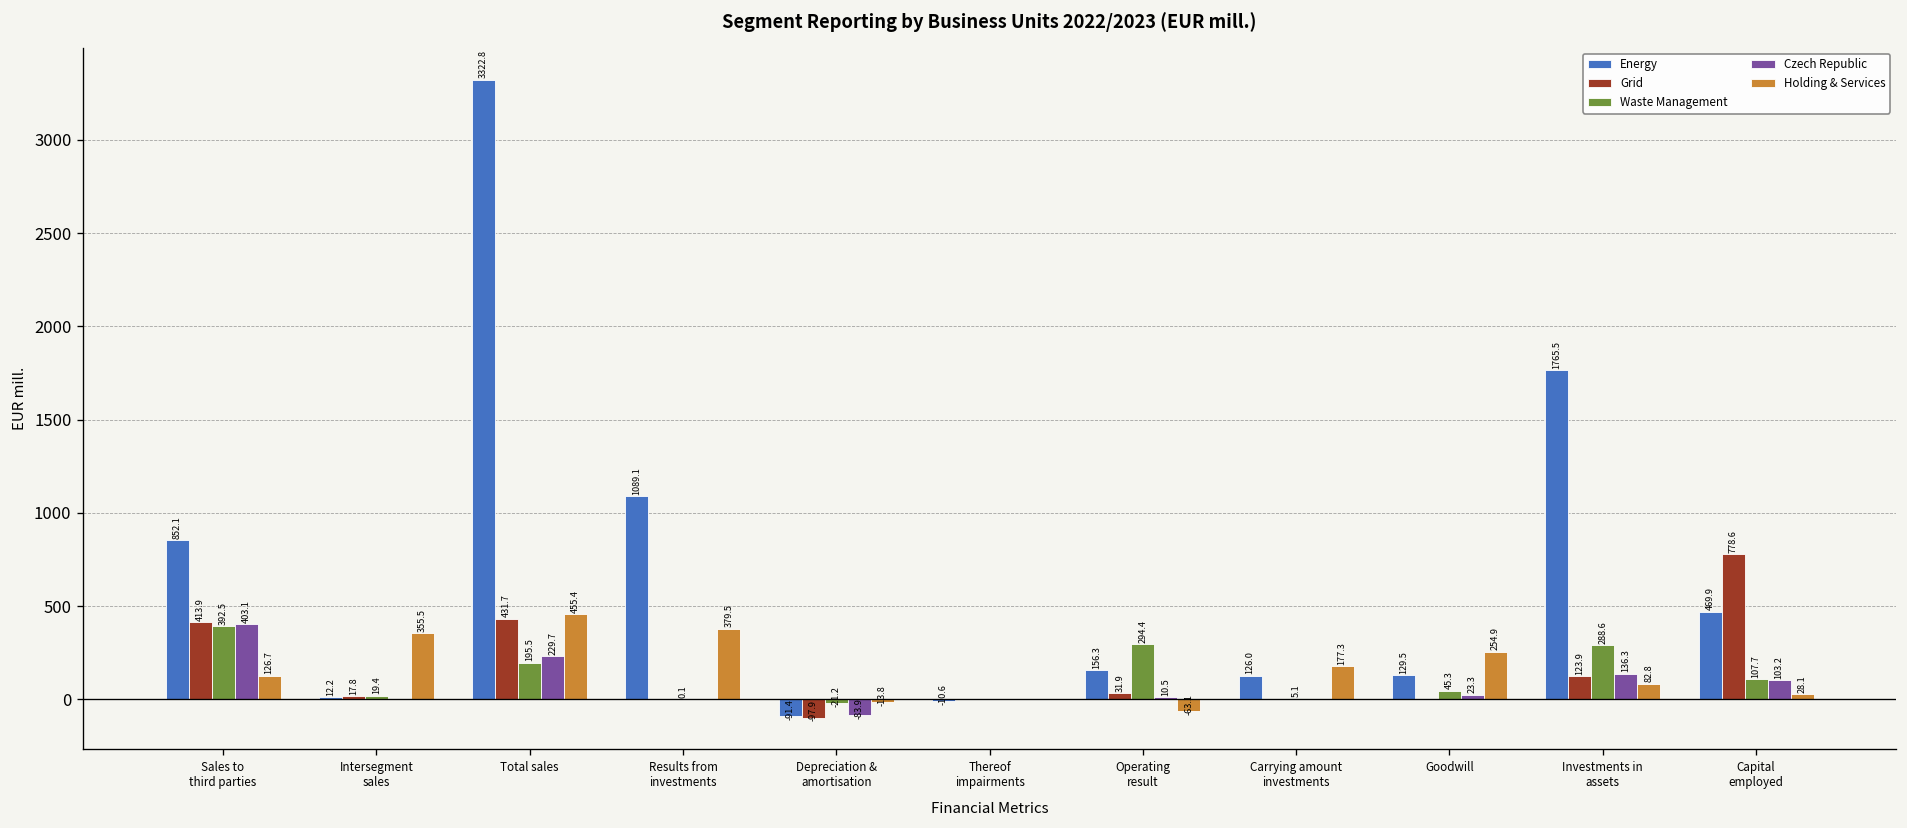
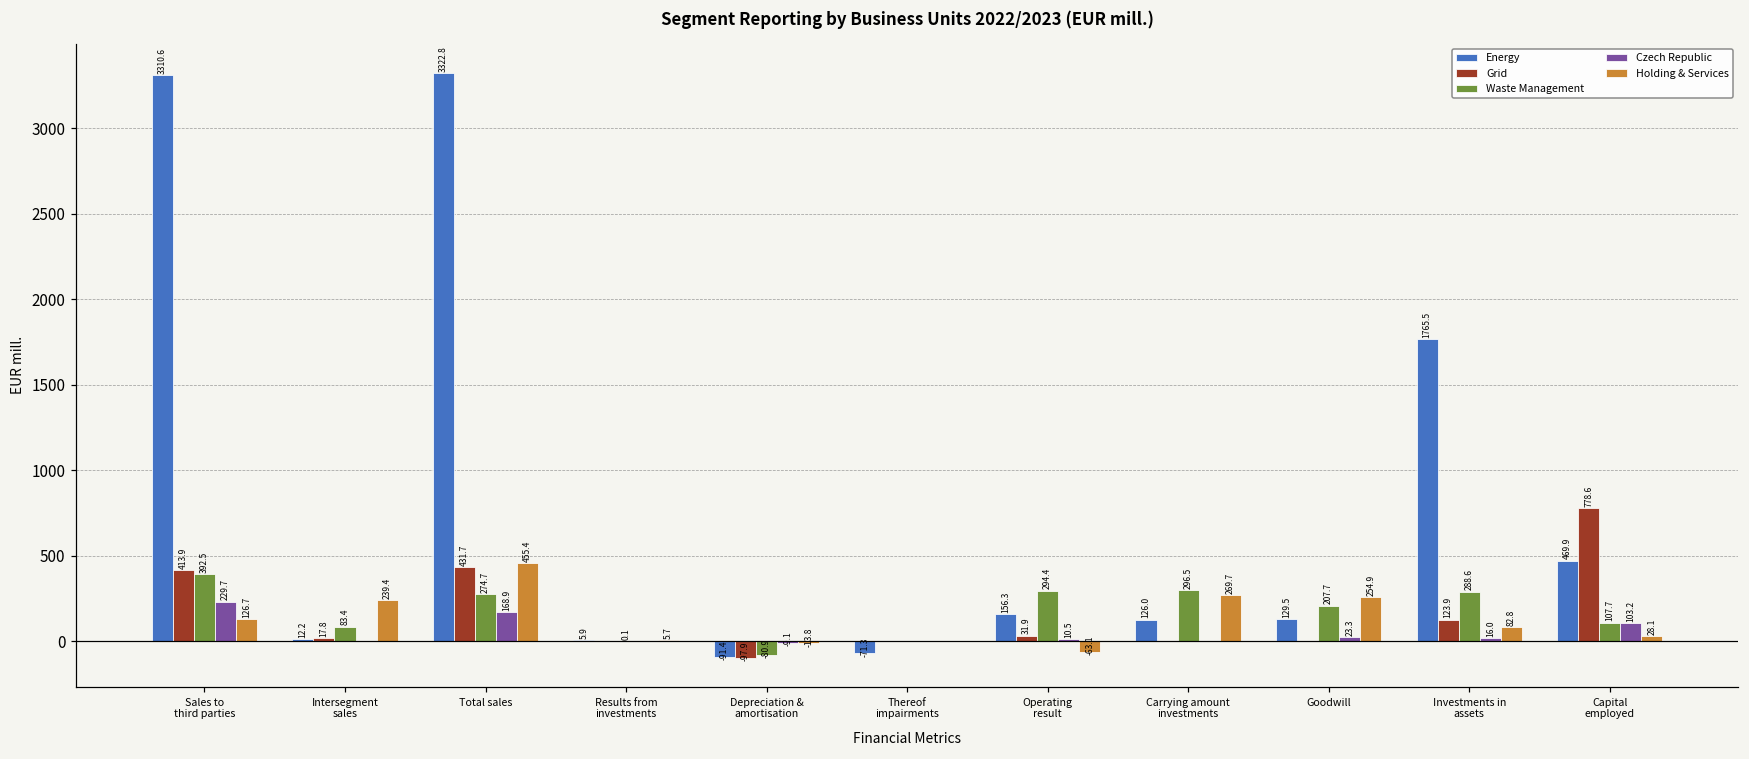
Energy, Sales to third parties: 852.1 -> 3310.6
Czech Republic, Sales to third parties: 403.1 -> 229.7
Waste Management, Intersegment sales: 19.4 -> 83.4
Holding & Services, Intersegment sales: 355.5 -> 239.4
Waste Management, Total sales: 195.5 -> 274.7
Czech Republic, Total sales: 229.7 -> 168.9
Energy, Results from investments: 1089.1 -> 5.9
Holding & Services, Results from investments: 379.5 -> 5.7
Waste Management, Depreciation & amortisation: -21.2 -> -80.9
Czech Republic, Depreciation & amortisation: -83.9 -> -9.1
Energy, Thereof impairments: -10.6 -> -71.3
Waste Management, Carrying amount investments: 5.1 -> 296.5
Holding & Services, Carrying amount investments: 177.3 -> 269.7
Waste Management, Goodwill: 45.3 -> 207.7
Czech Republic, Investments in assets: 136.3 -> 16.0
